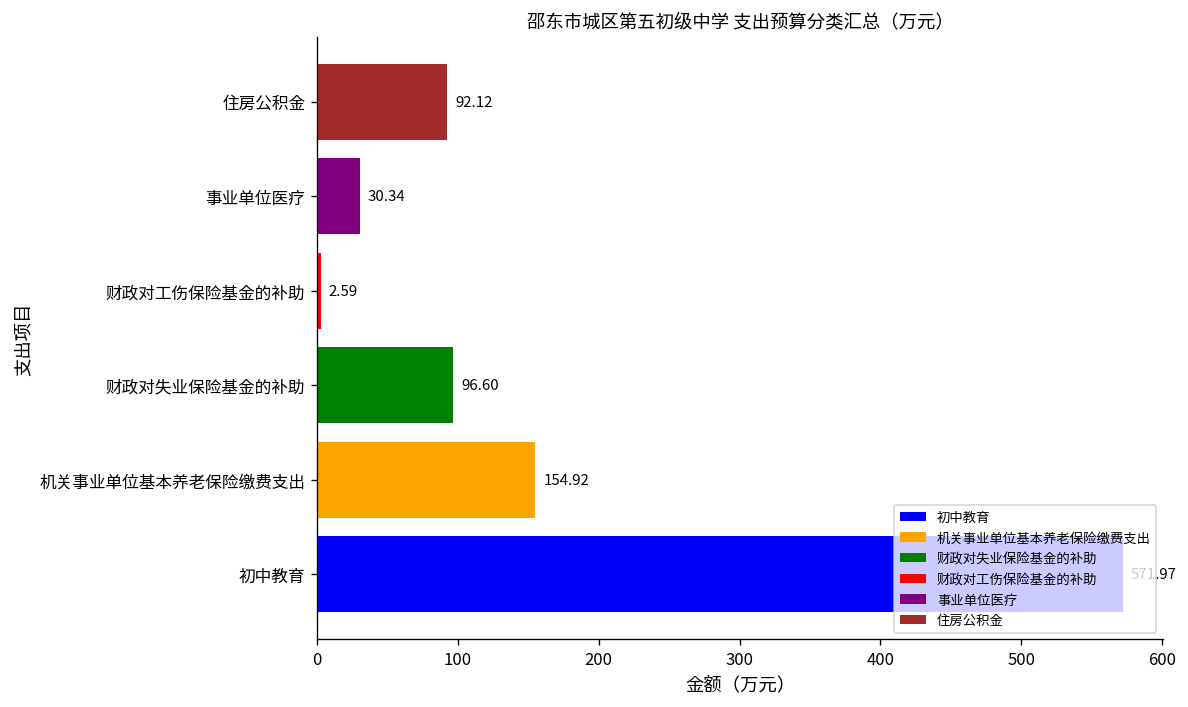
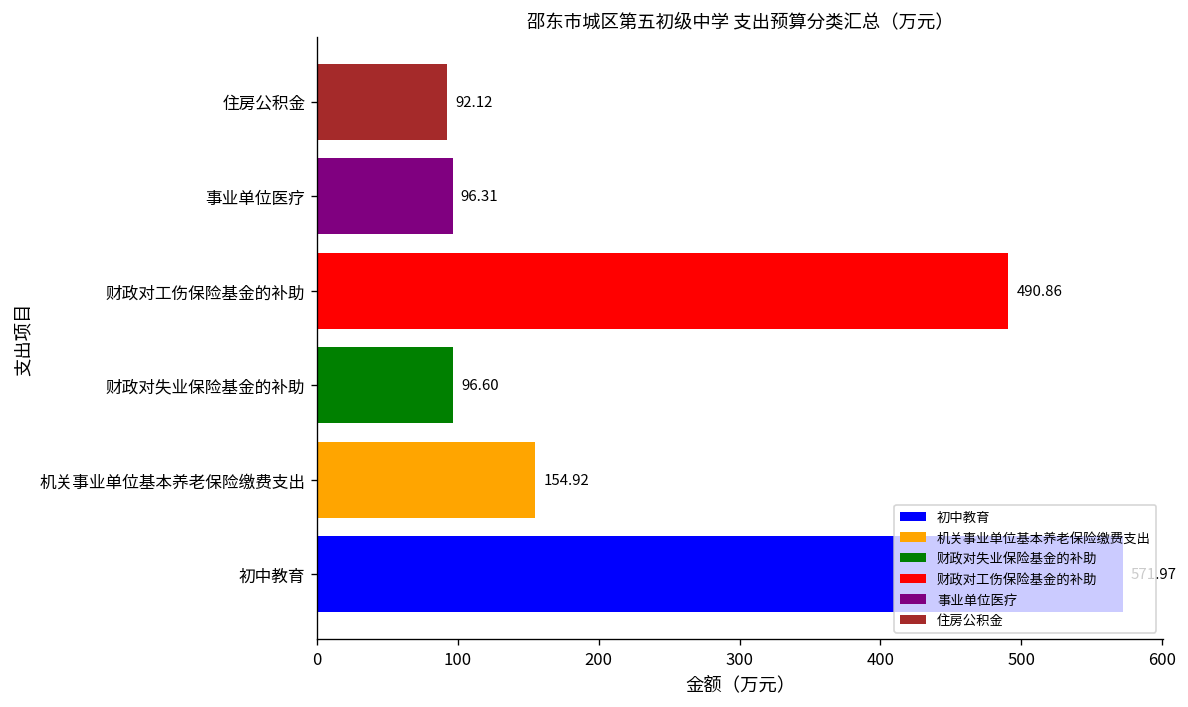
事业单位医疗: 30.34 -> 96.31
财政对工伤保险基金的补助: 2.59 -> 490.86
